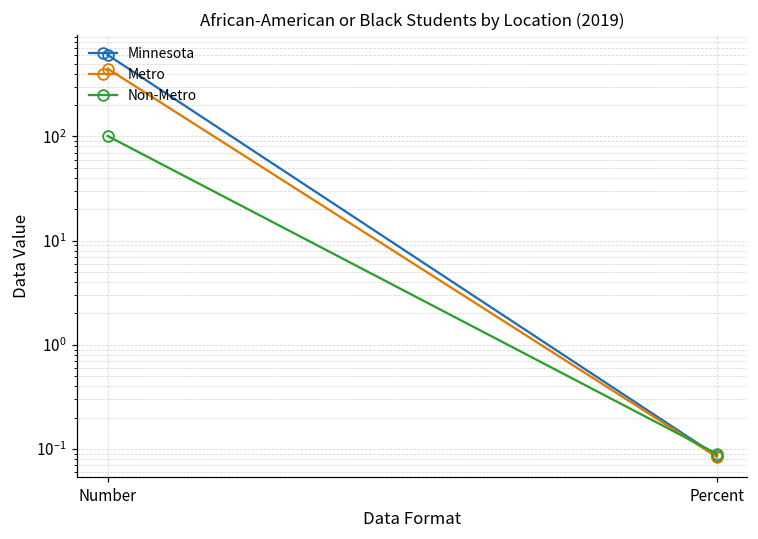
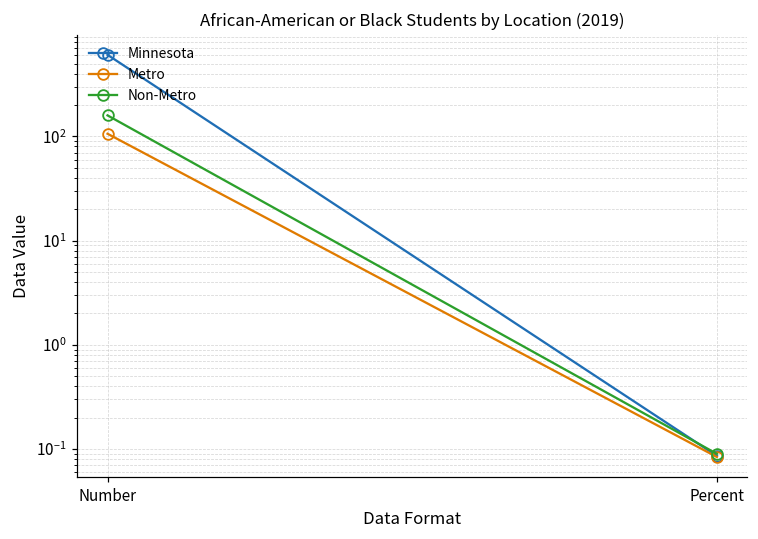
Metro, Number: 400 -> 110
Non-Metro, Number: 100 -> 160
